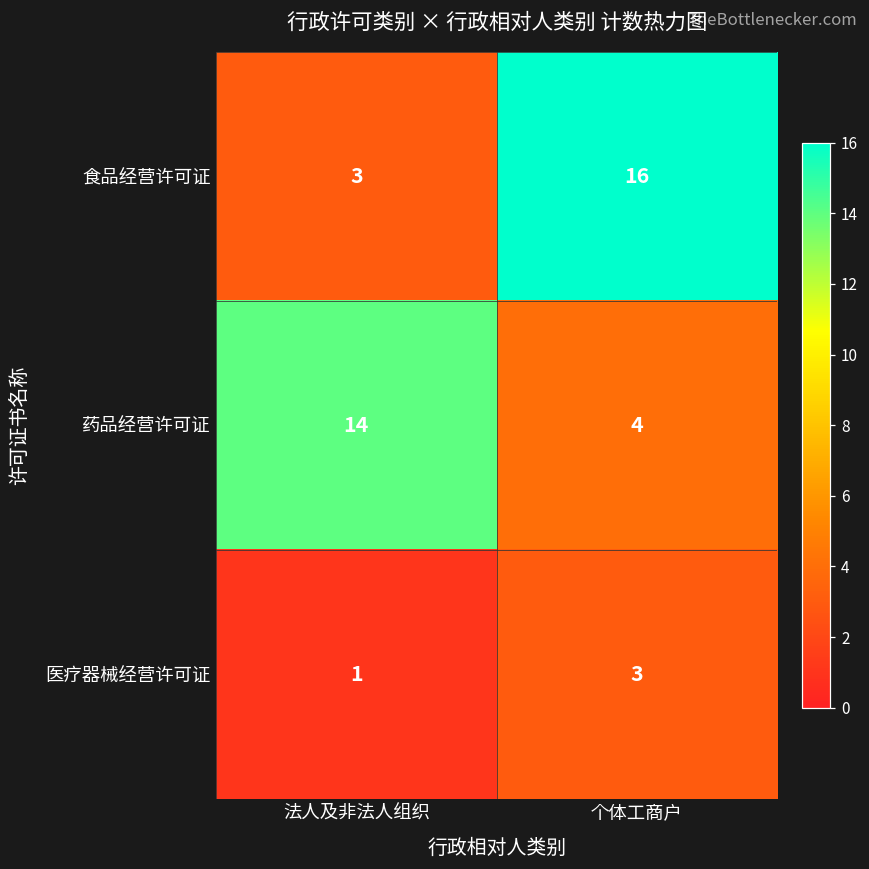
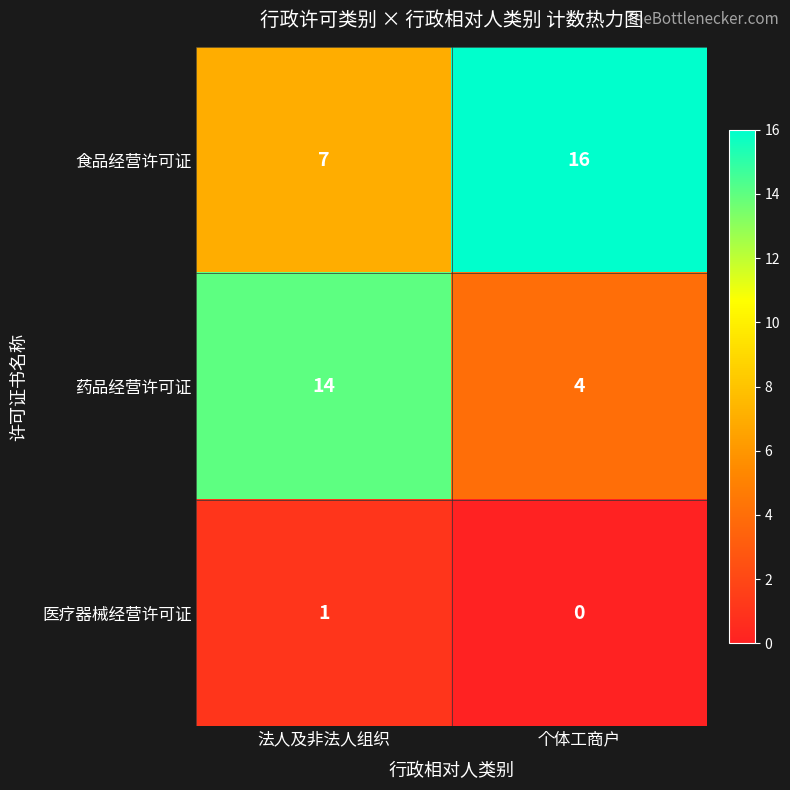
食品经营许可证, 法人及非法人组织: 3 -> 7
医疗器械经营许可证, 个体工商户: 3 -> 0
